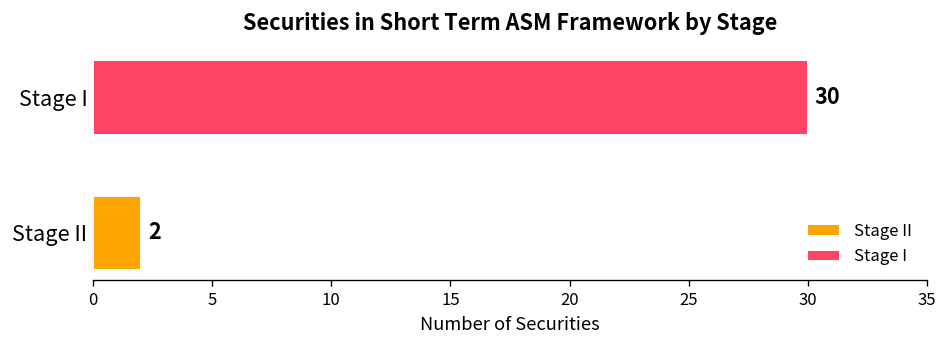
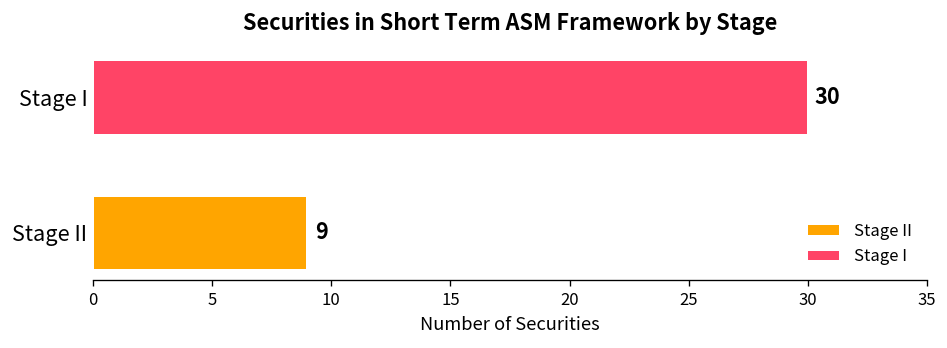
Stage II: 2 -> 9
